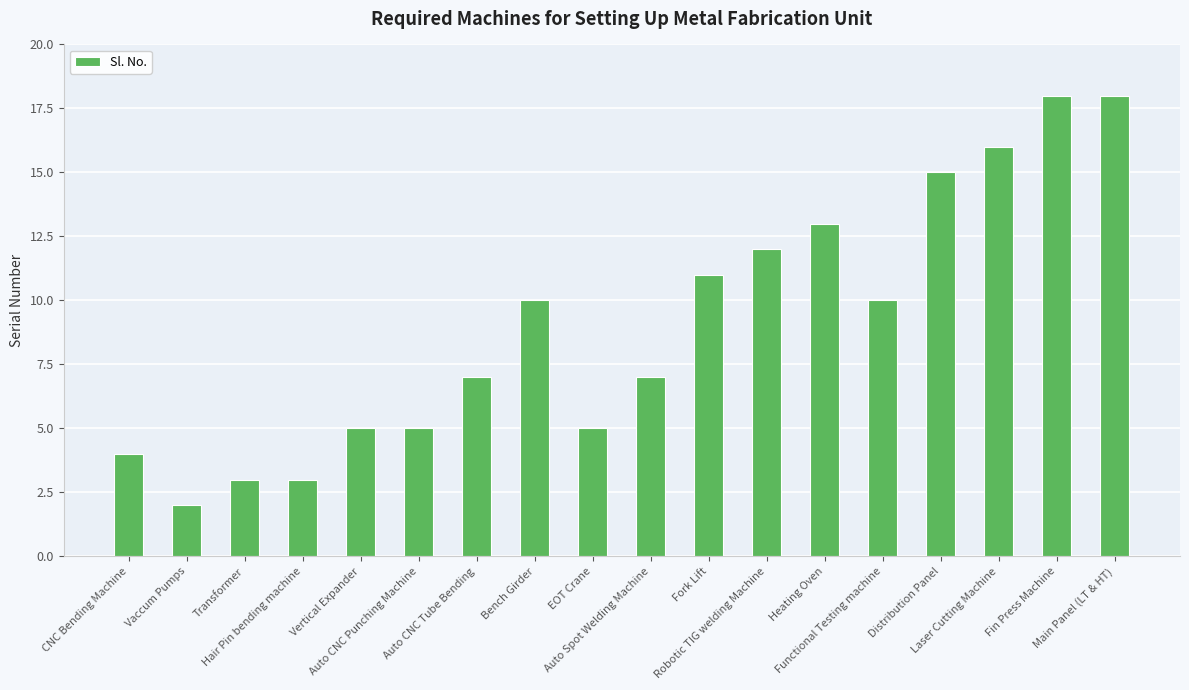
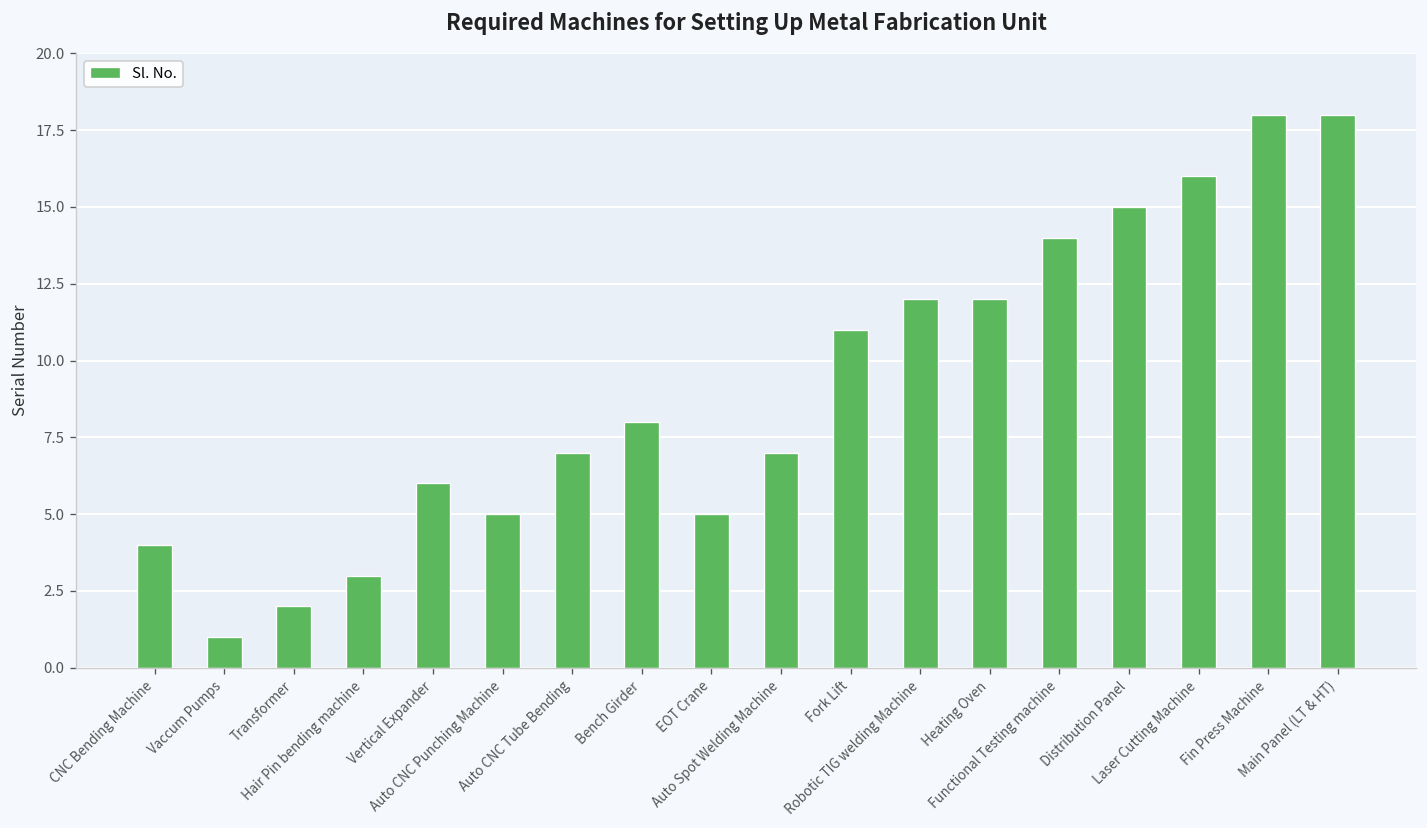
Vaccum Pumps: 2 -> 1
Transformer: 3 -> 2
Vertical Expander: 5 -> 6
Bench Girder: 10 -> 8
Heating Oven: 13 -> 12
Functional Testing machine: 10 -> 14
